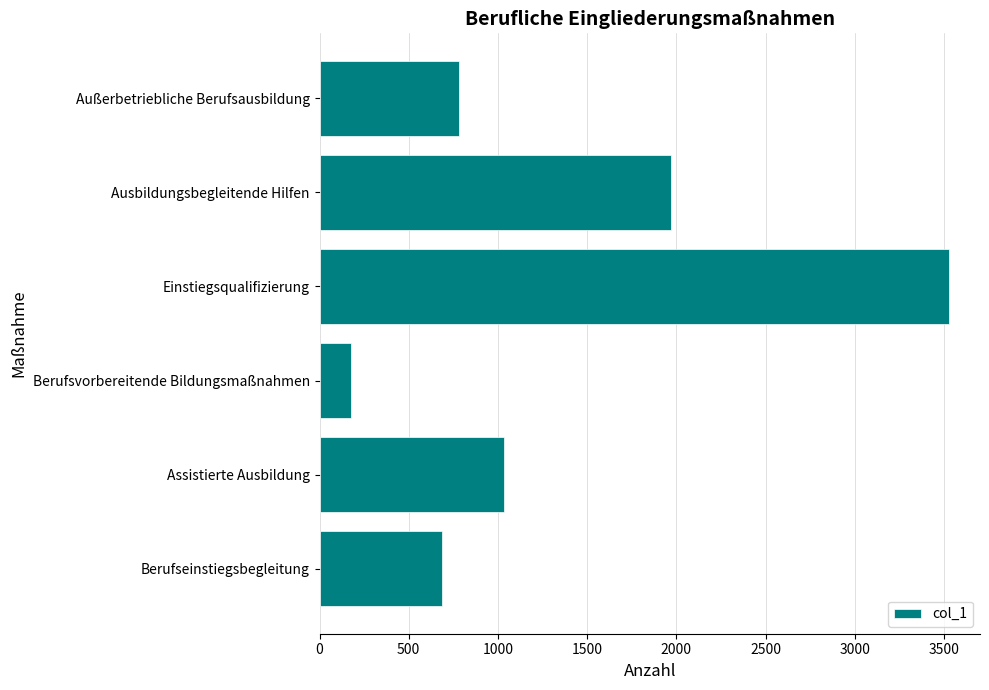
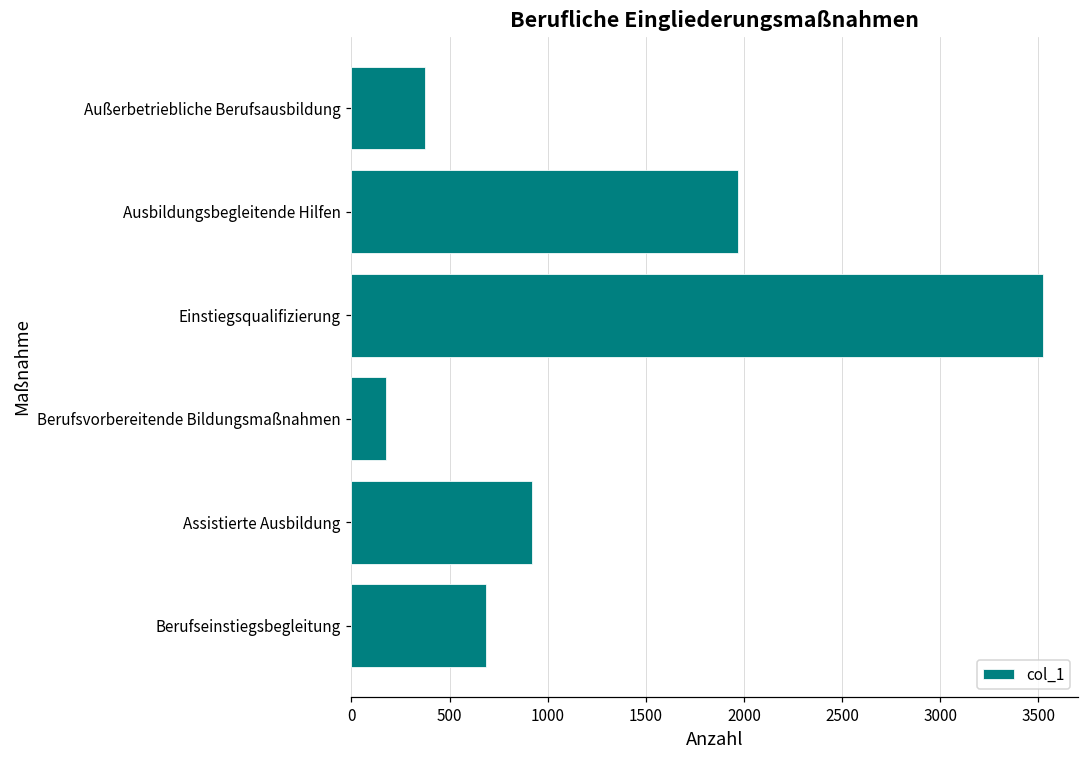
Außerbetriebliche Berufsausbildung: 780 -> 370
Assistierte Ausbildung: 1030 -> 920
